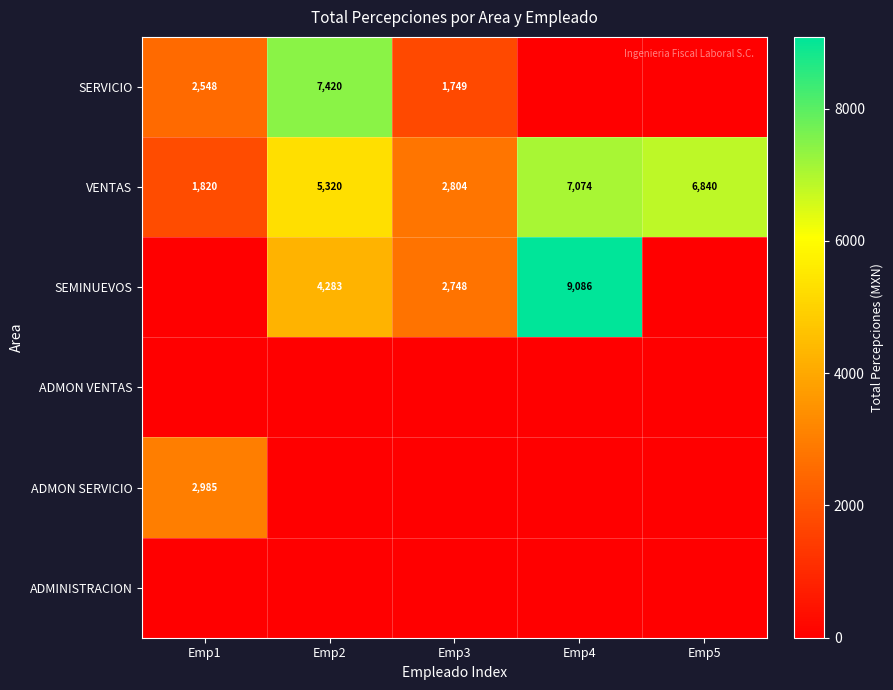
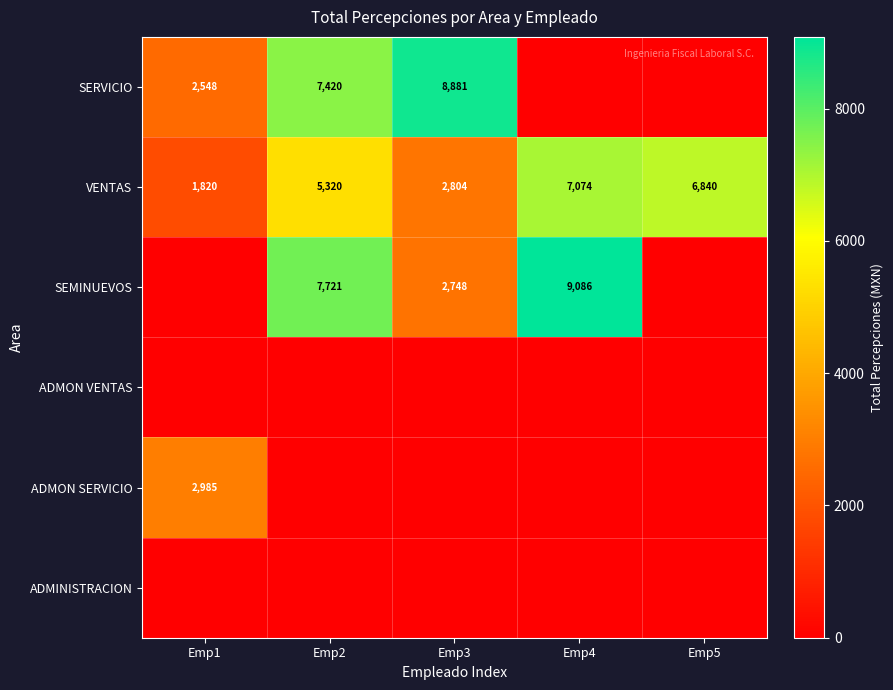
SERVICIO, Emp3: 1,749 -> 8,881
SEMINUEVOS, Emp2: 4,283 -> 7,721
